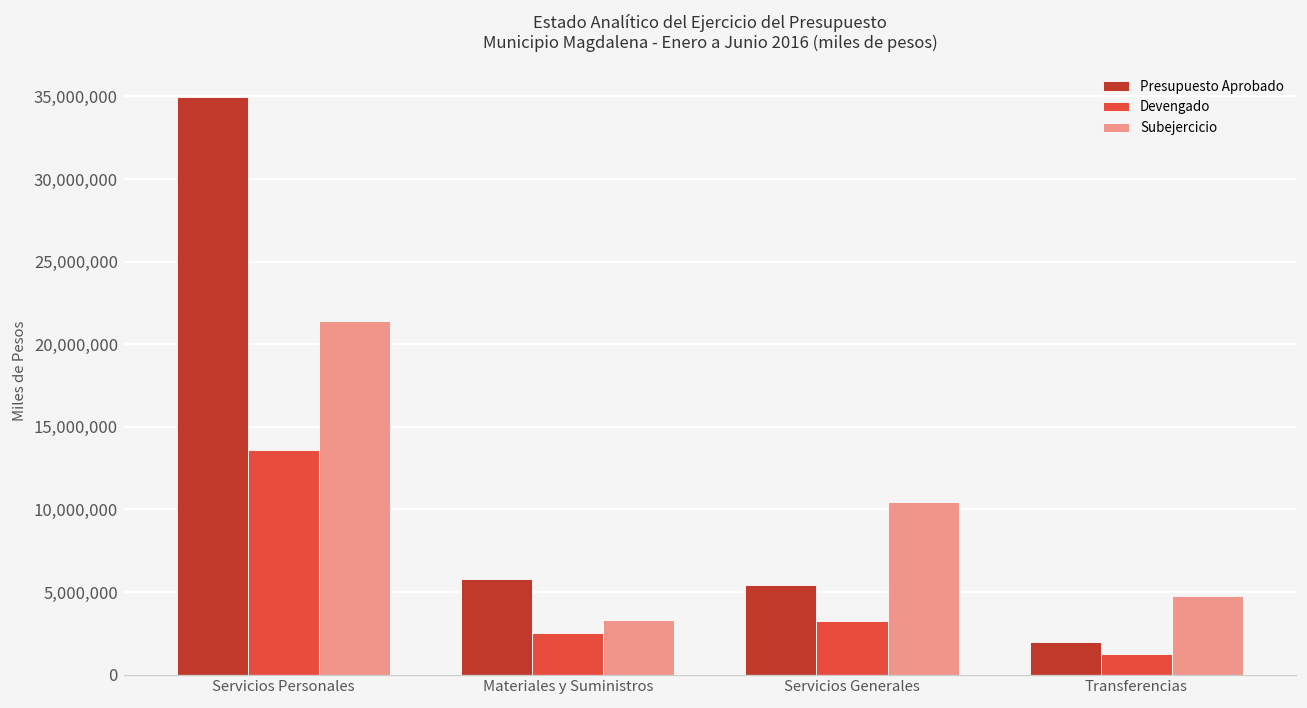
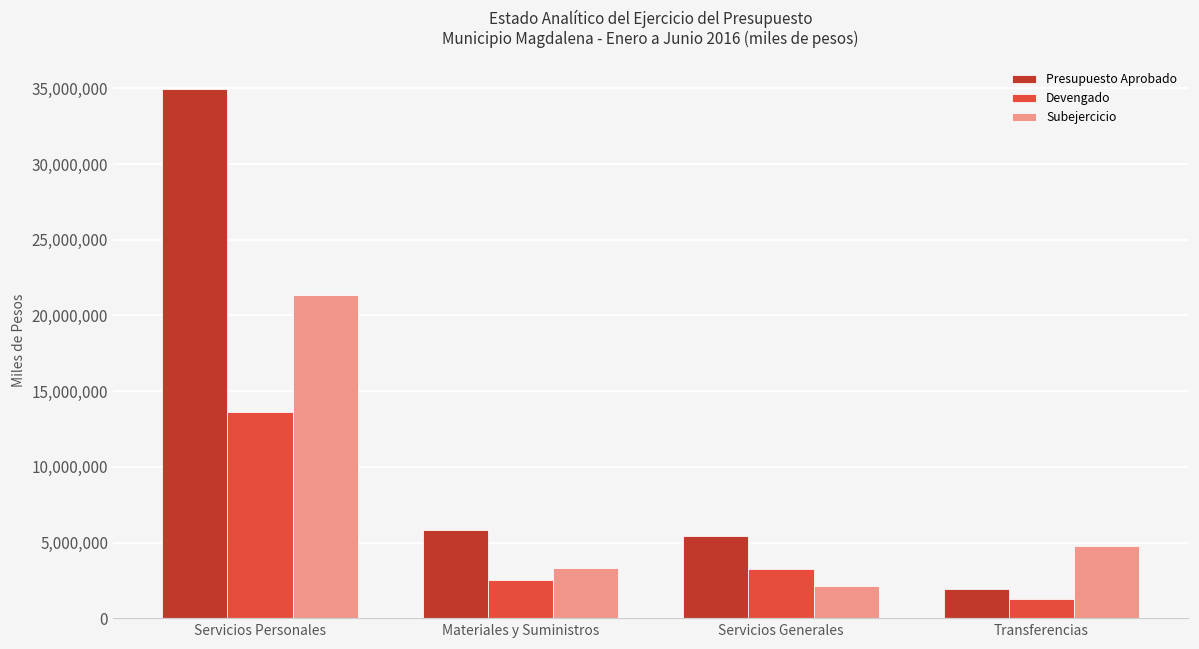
Subejercicio, Servicios Generales: 10,500,000 -> 2,200,000
